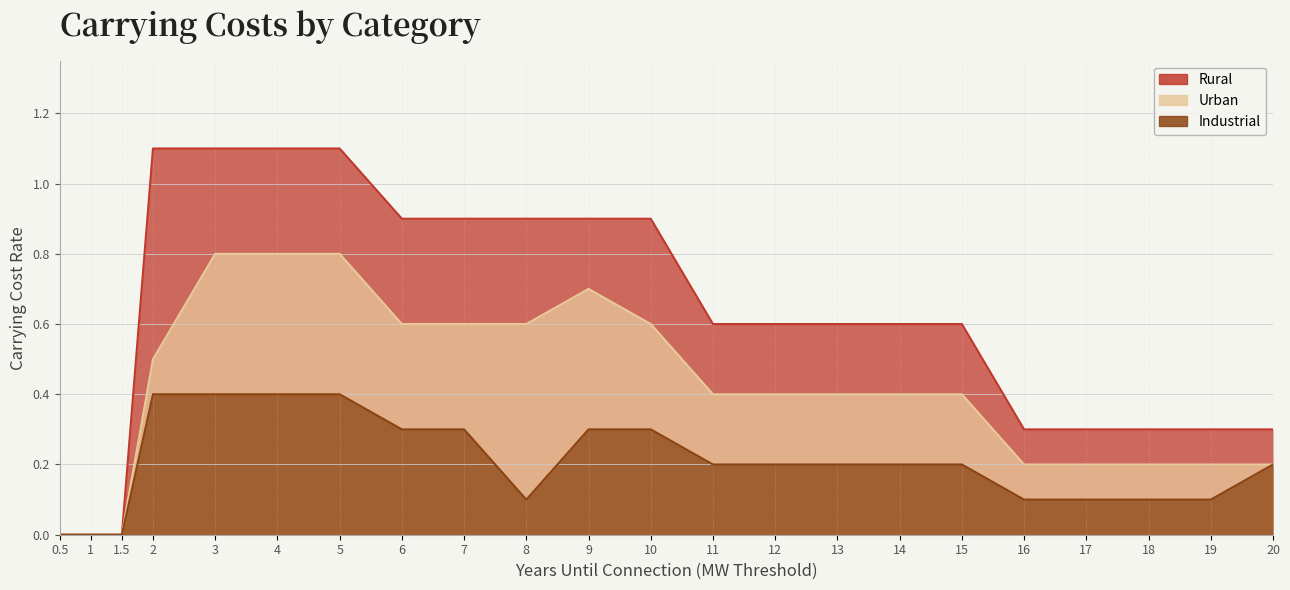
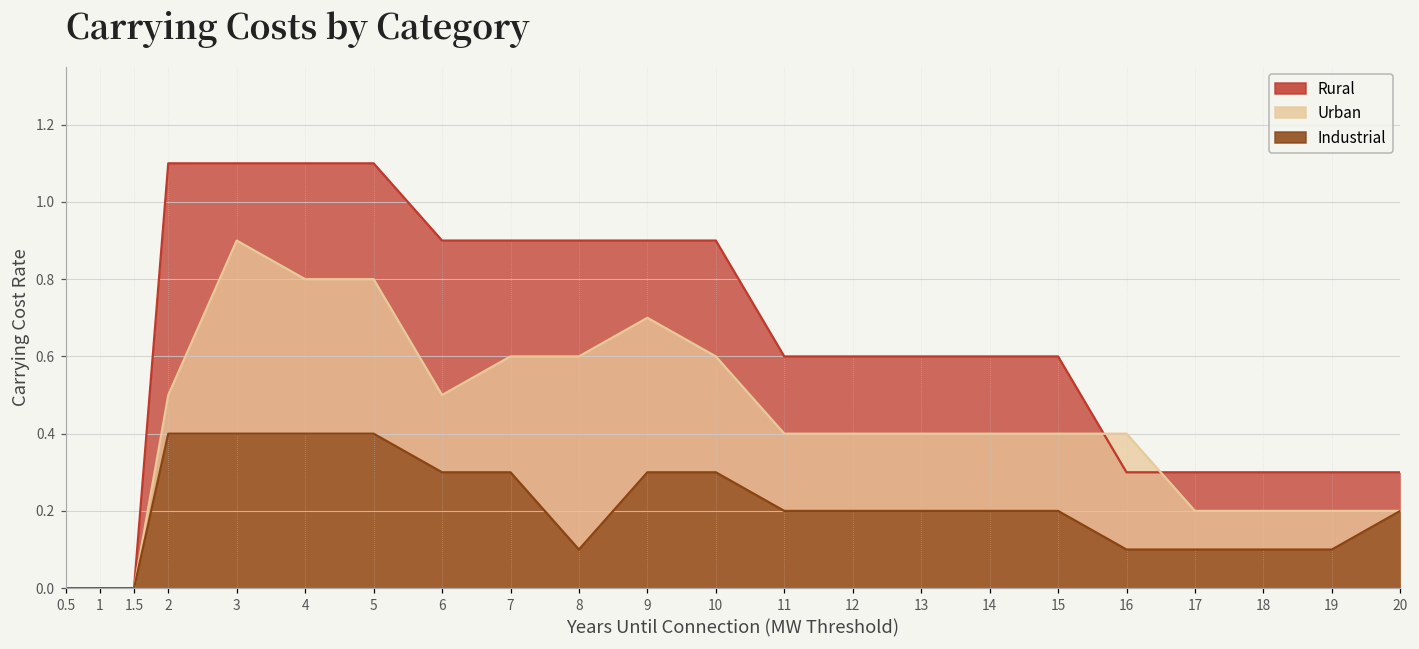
Urban, 3: 0.8 -> 0.9
Urban, 6: 0.6 -> 0.5
Urban, 16: 0.2 -> 0.4
